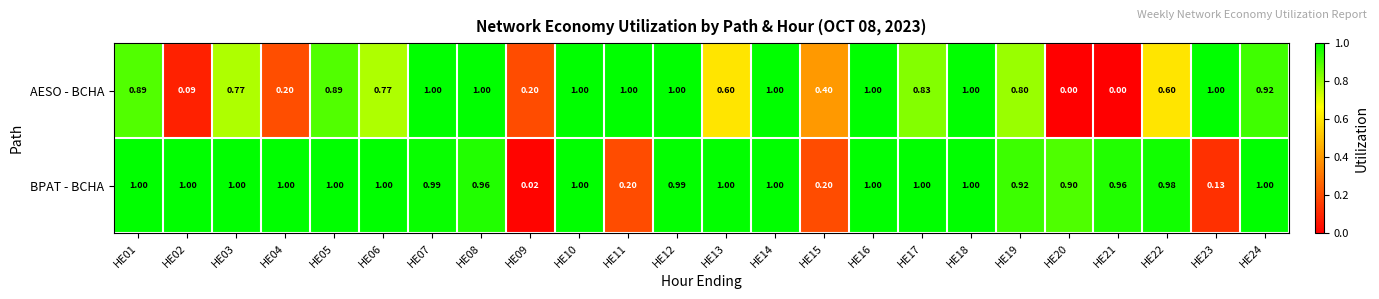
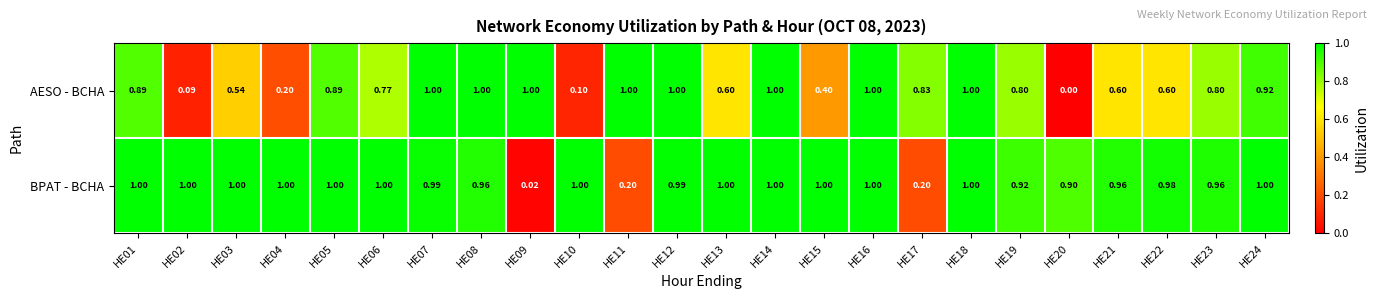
AESO - BCHA, HE03: 0.77 -> 0.54
AESO - BCHA, HE09: 0.20 -> 1.00
AESO - BCHA, HE10: 1.00 -> 0.10
AESO - BCHA, HE21: 0.00 -> 0.60
AESO - BCHA, HE23: 1.00 -> 0.80
BPAT - BCHA, HE15: 0.20 -> 1.00
BPAT - BCHA, HE17: 1.00 -> 0.20
BPAT - BCHA, HE23: 0.13 -> 0.96
